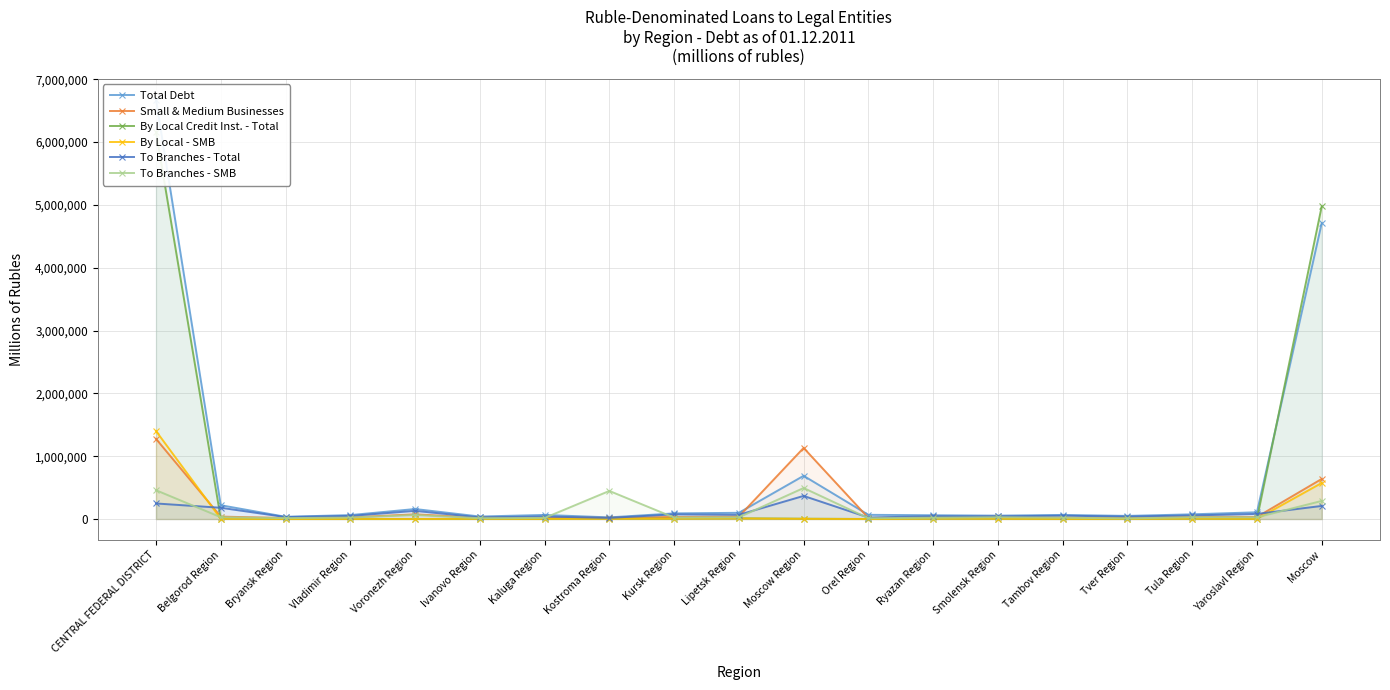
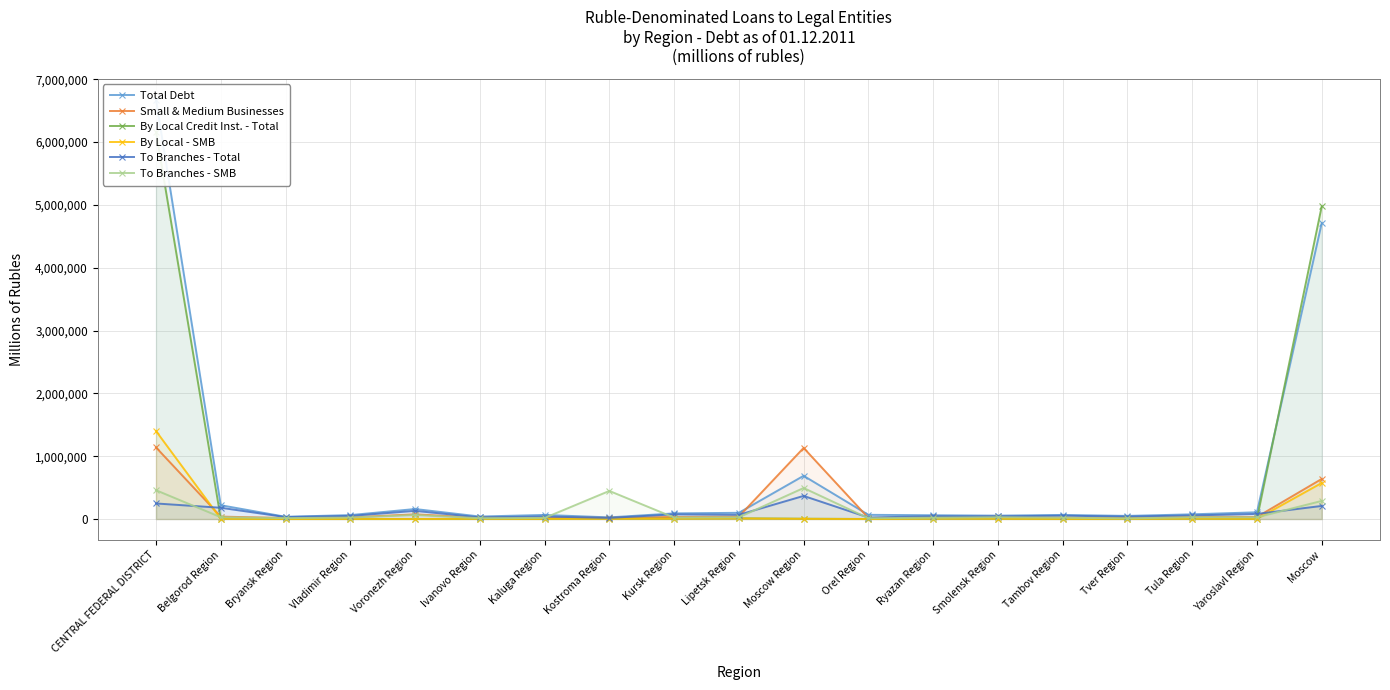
Small & Medium Businesses, CENTRAL FEDERAL DISTRICT: 1,300,000 -> 1,100,000
